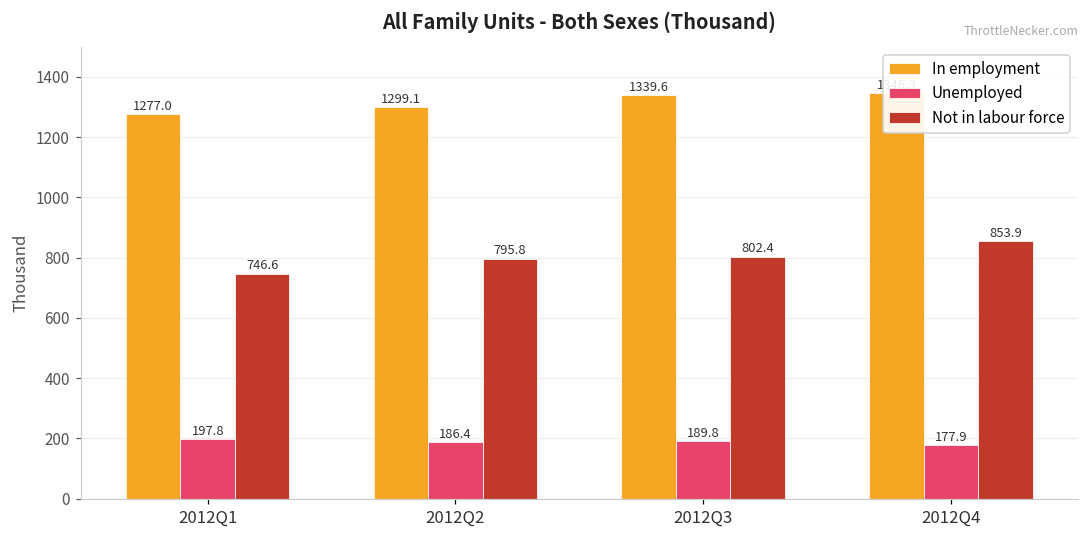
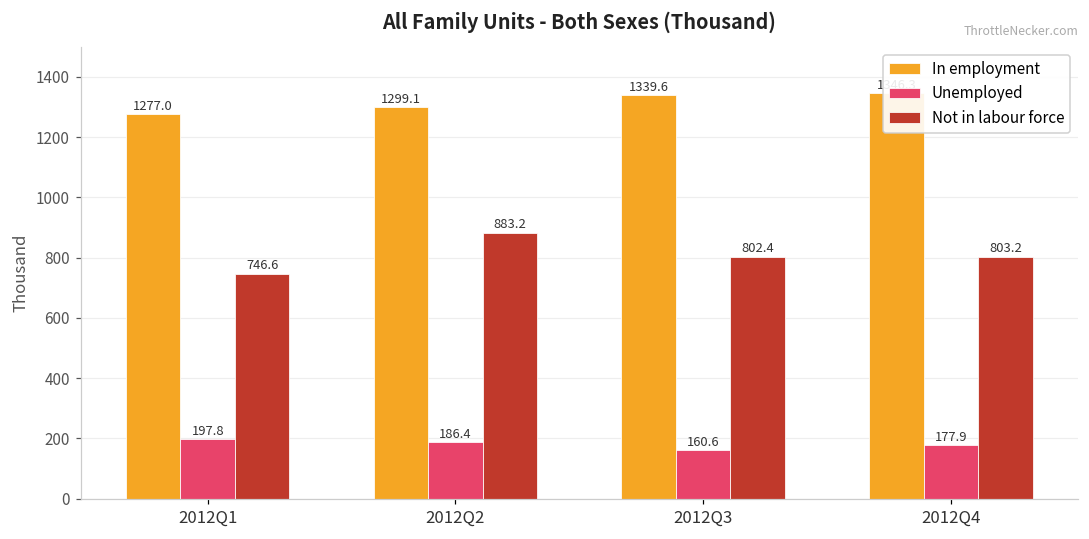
Not in labour force, 2012Q2: 795.8 -> 883.2
Unemployed, 2012Q3: 189.8 -> 160.6
Not in labour force, 2012Q4: 853.9 -> 803.2
